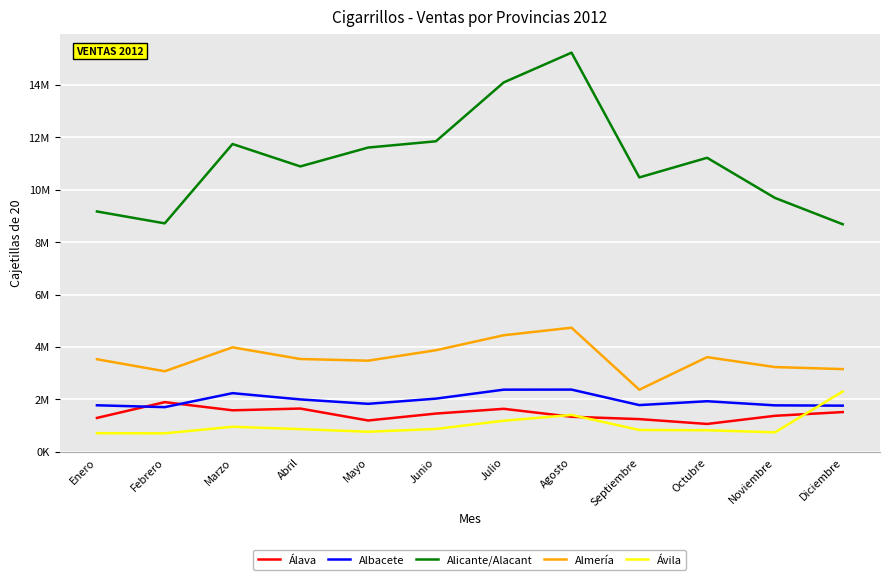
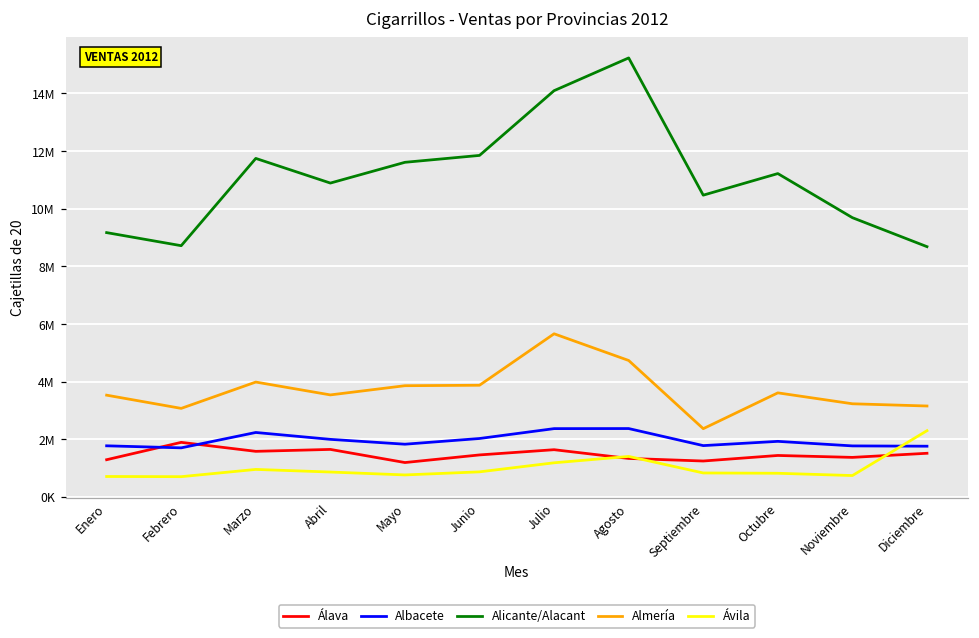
Almería, Mayo: 3500000 -> 3900000
Almería, Julio: 4400000 -> 5700000
Álava, Octubre: 1100000 -> 1400000
